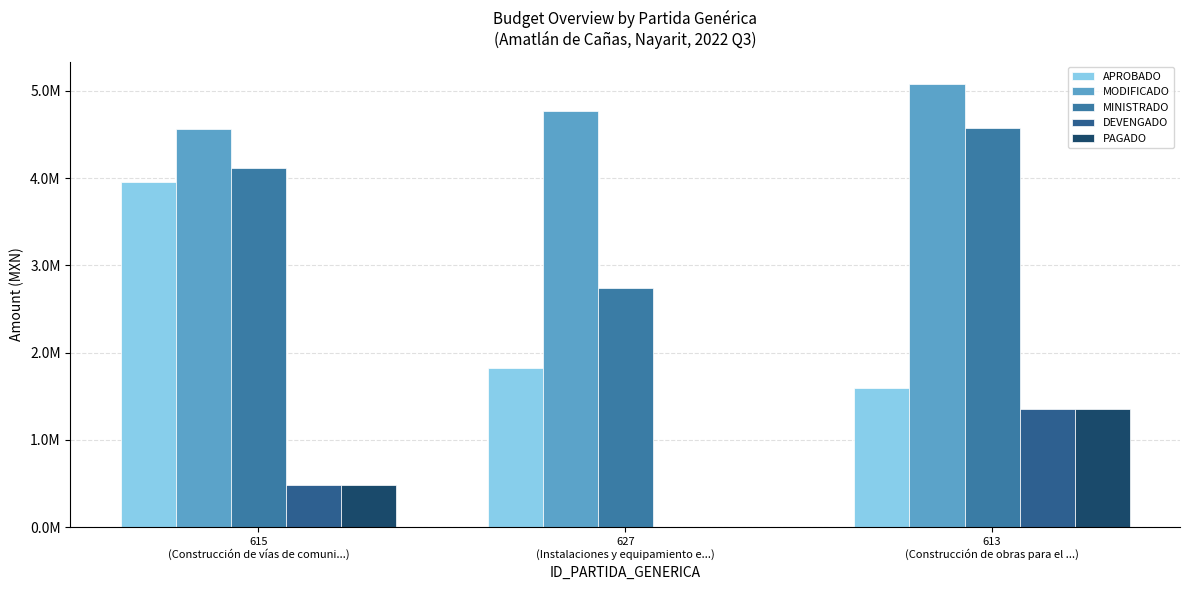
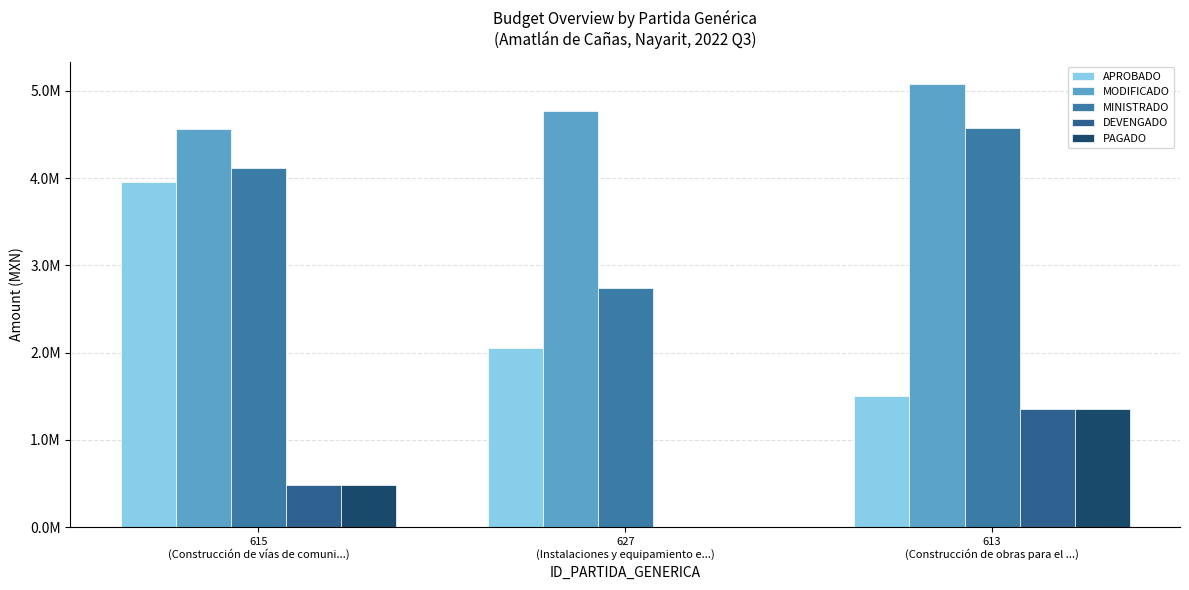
APROBADO, 627 (Instalaciones y equipamiento e...): 1800000 -> 2000000
APROBADO, 613 (Construcción de obras para el ...): 1600000 -> 1500000
